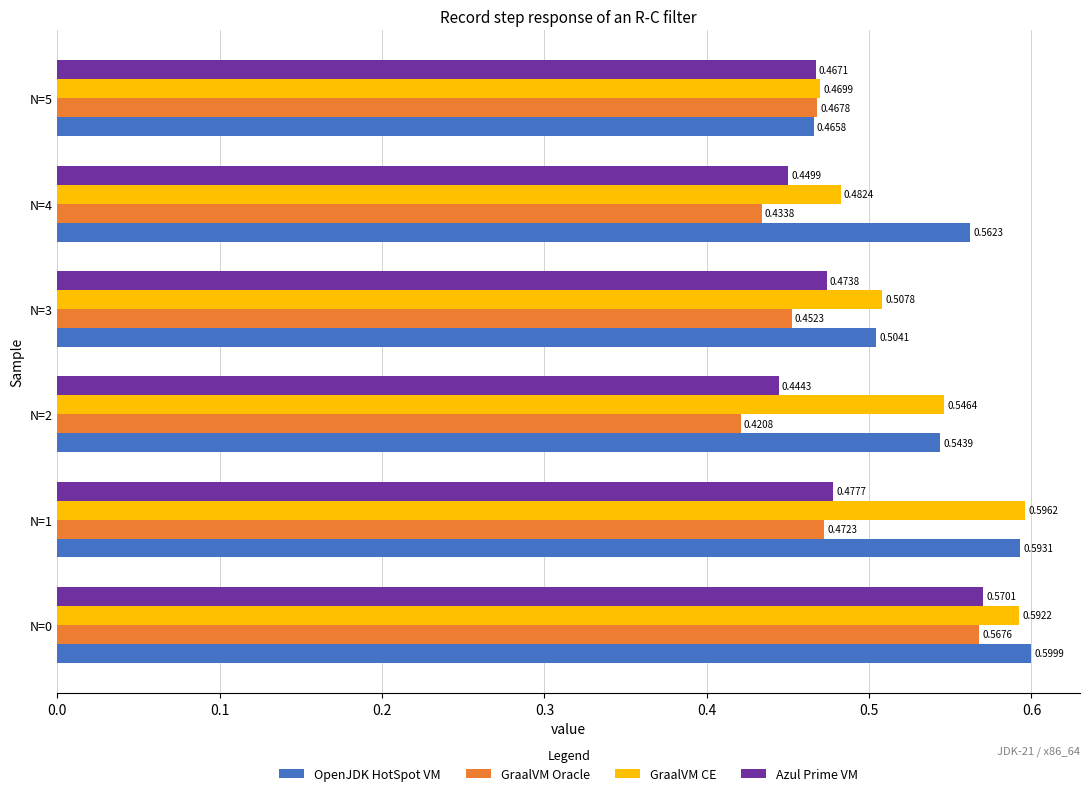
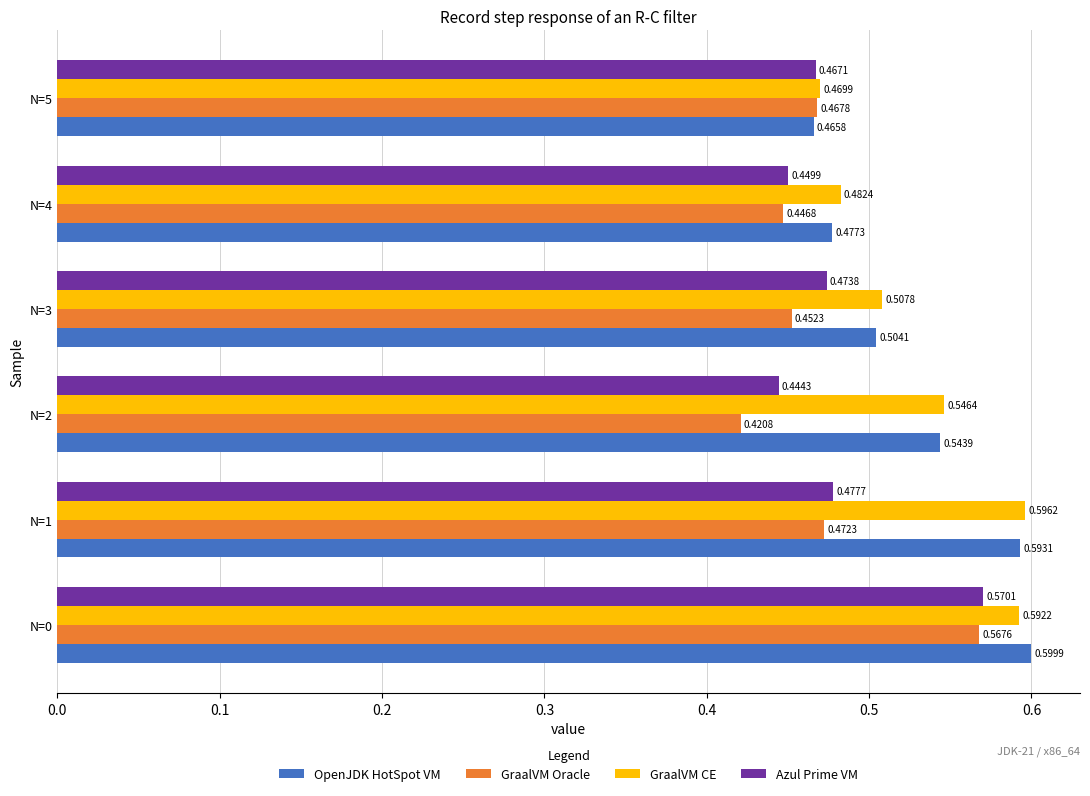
GraalVM Oracle, N=4: 0.4338 -> 0.4468
OpenJDK HotSpot VM, N=4: 0.5623 -> 0.4773
